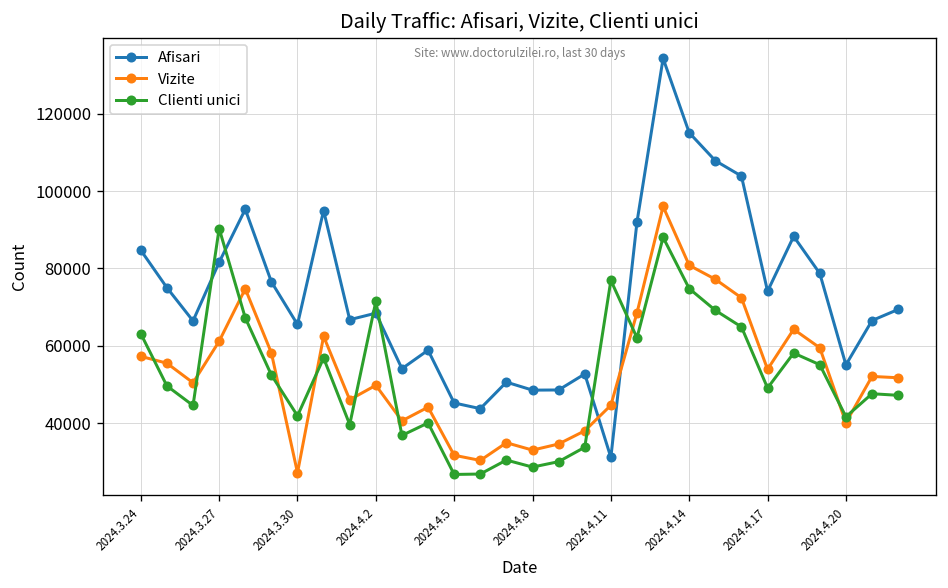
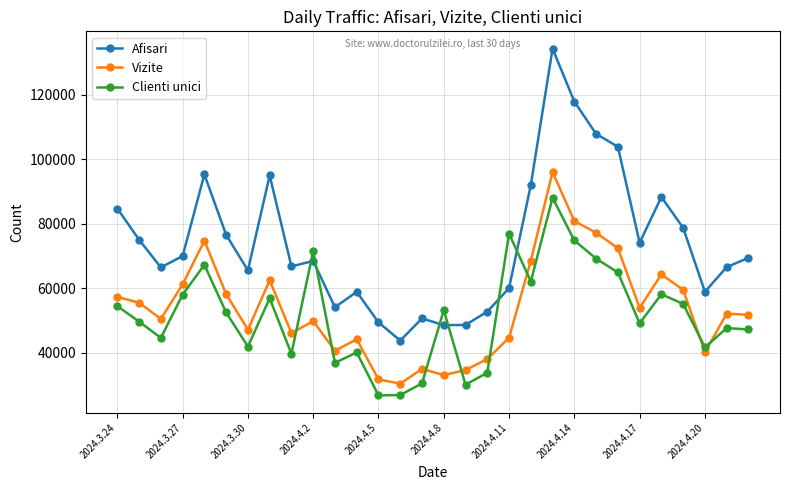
Clienti unici, 2024.3.24: 63000 -> 54000
Afisari, 2024.3.27: 82000 -> 70000
Clienti unici, 2024.3.27: 90000 -> 58000
Vizite, 2024.3.30: 27000 -> 47000
Afisari, 2024.4.5: 45000 -> 49000
Clienti unici, 2024.4.8: 29000 -> 53000
Afisari, 2024.4.11: 31000 -> 60000
Afisari, 2024.4.14: 115000 -> 118000
Afisari, 2024.4.20: 55000 -> 59000
